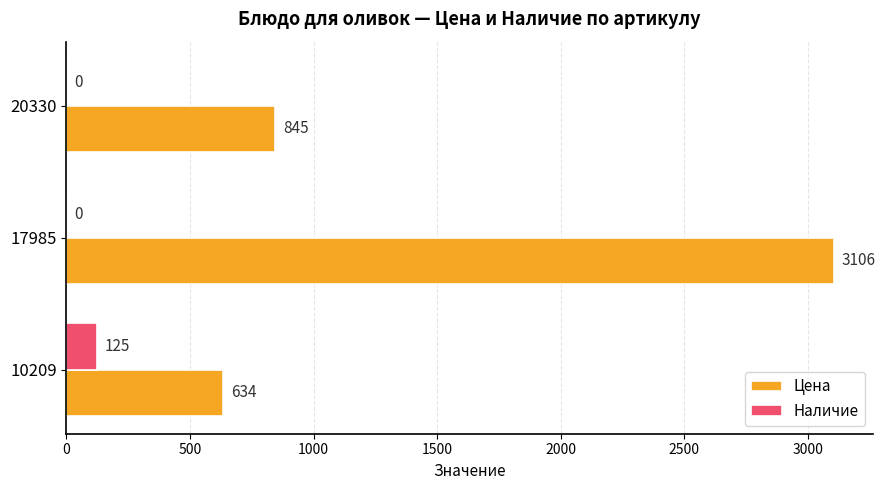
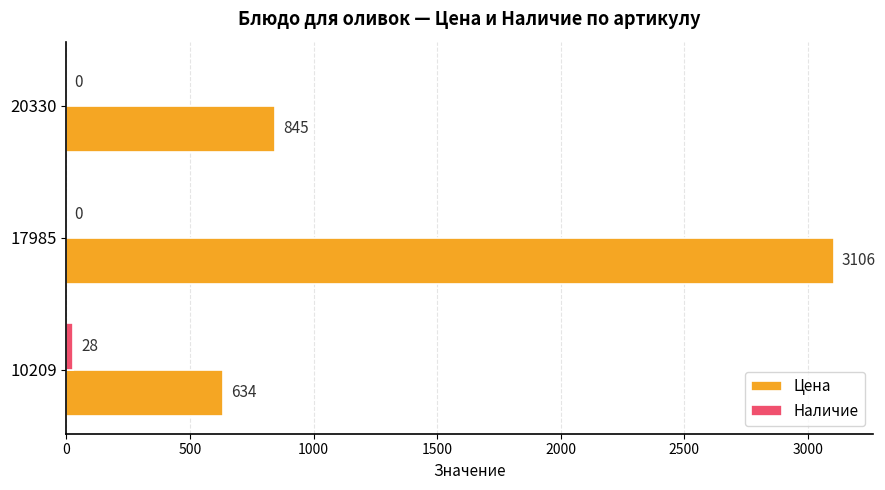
Наличие, 10209: 125 -> 28
